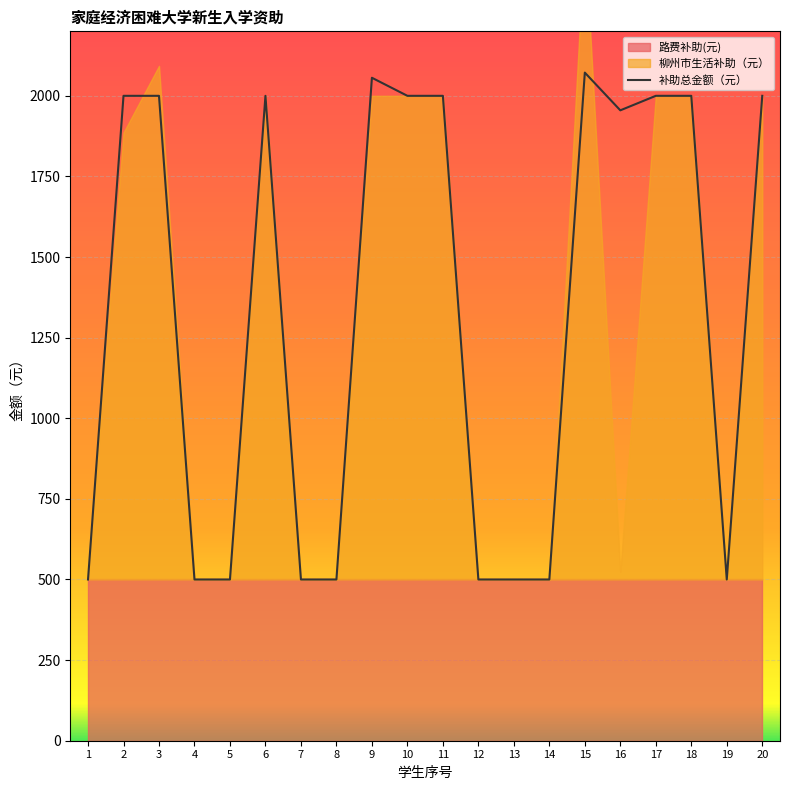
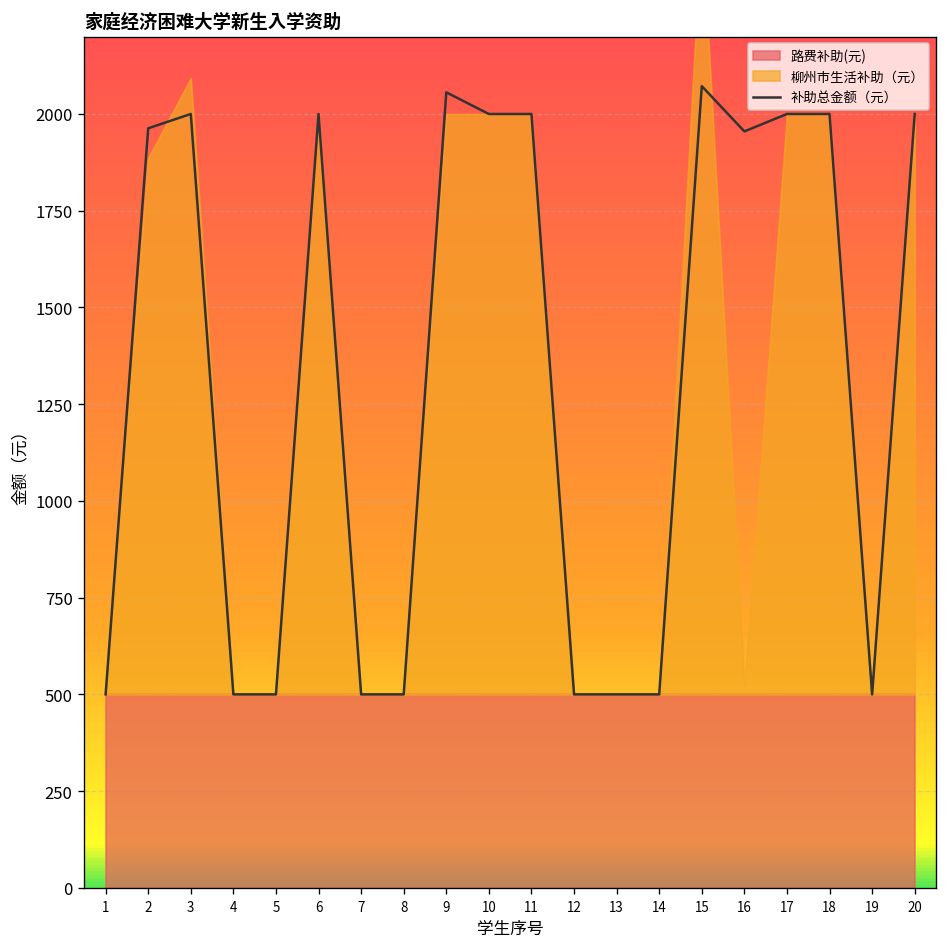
补助总金额（元）, 2: 2000 -> 1960
